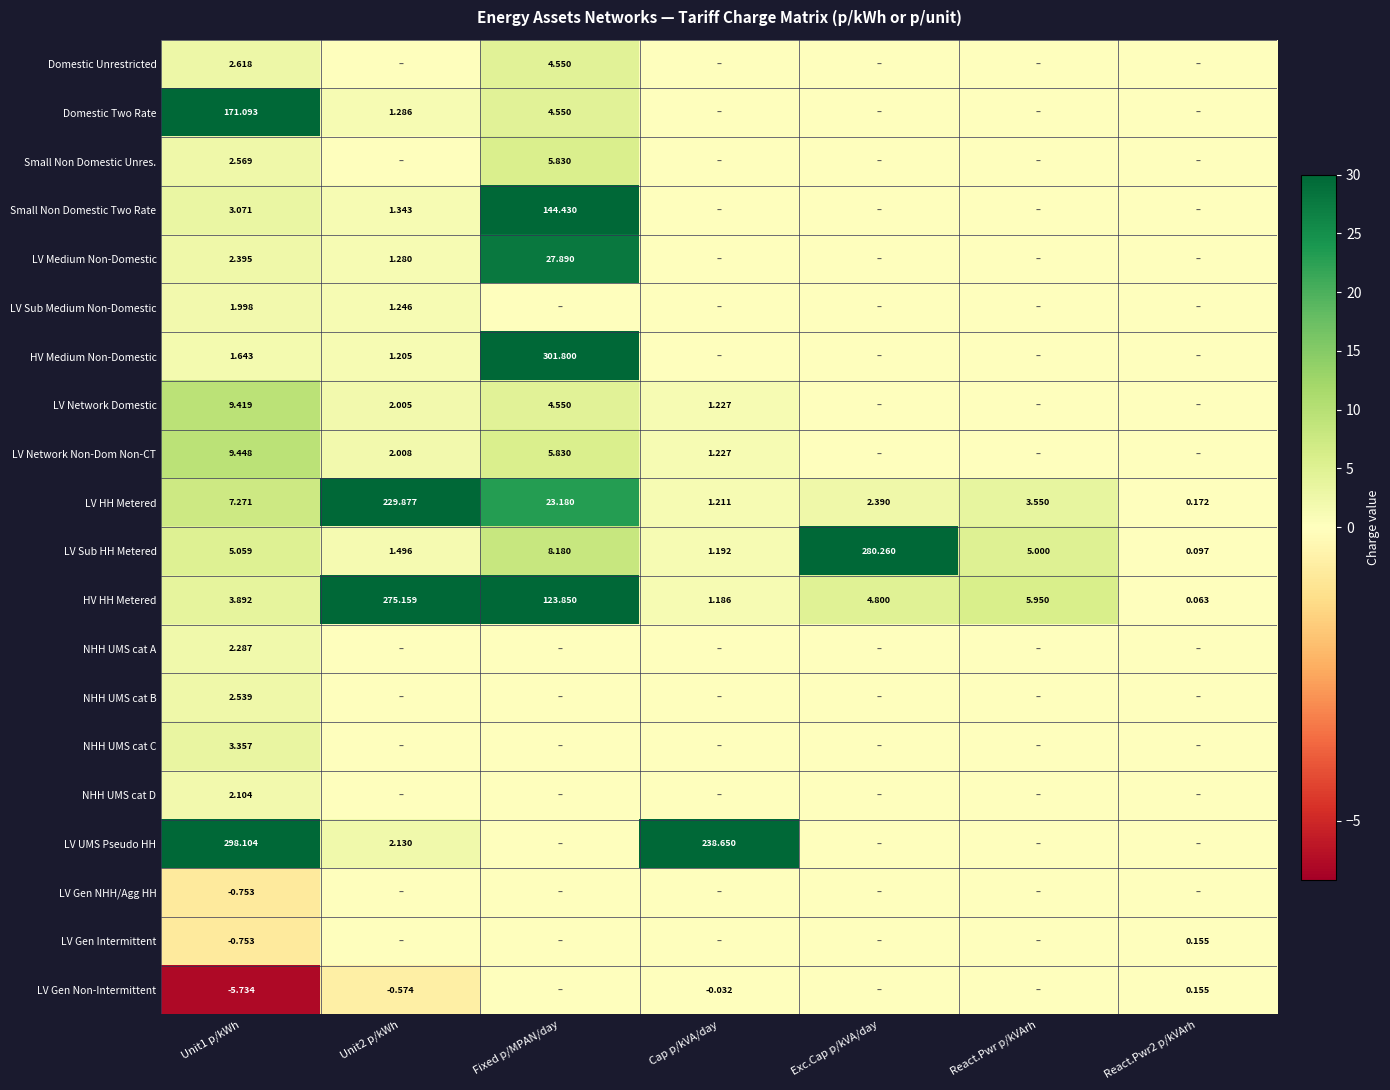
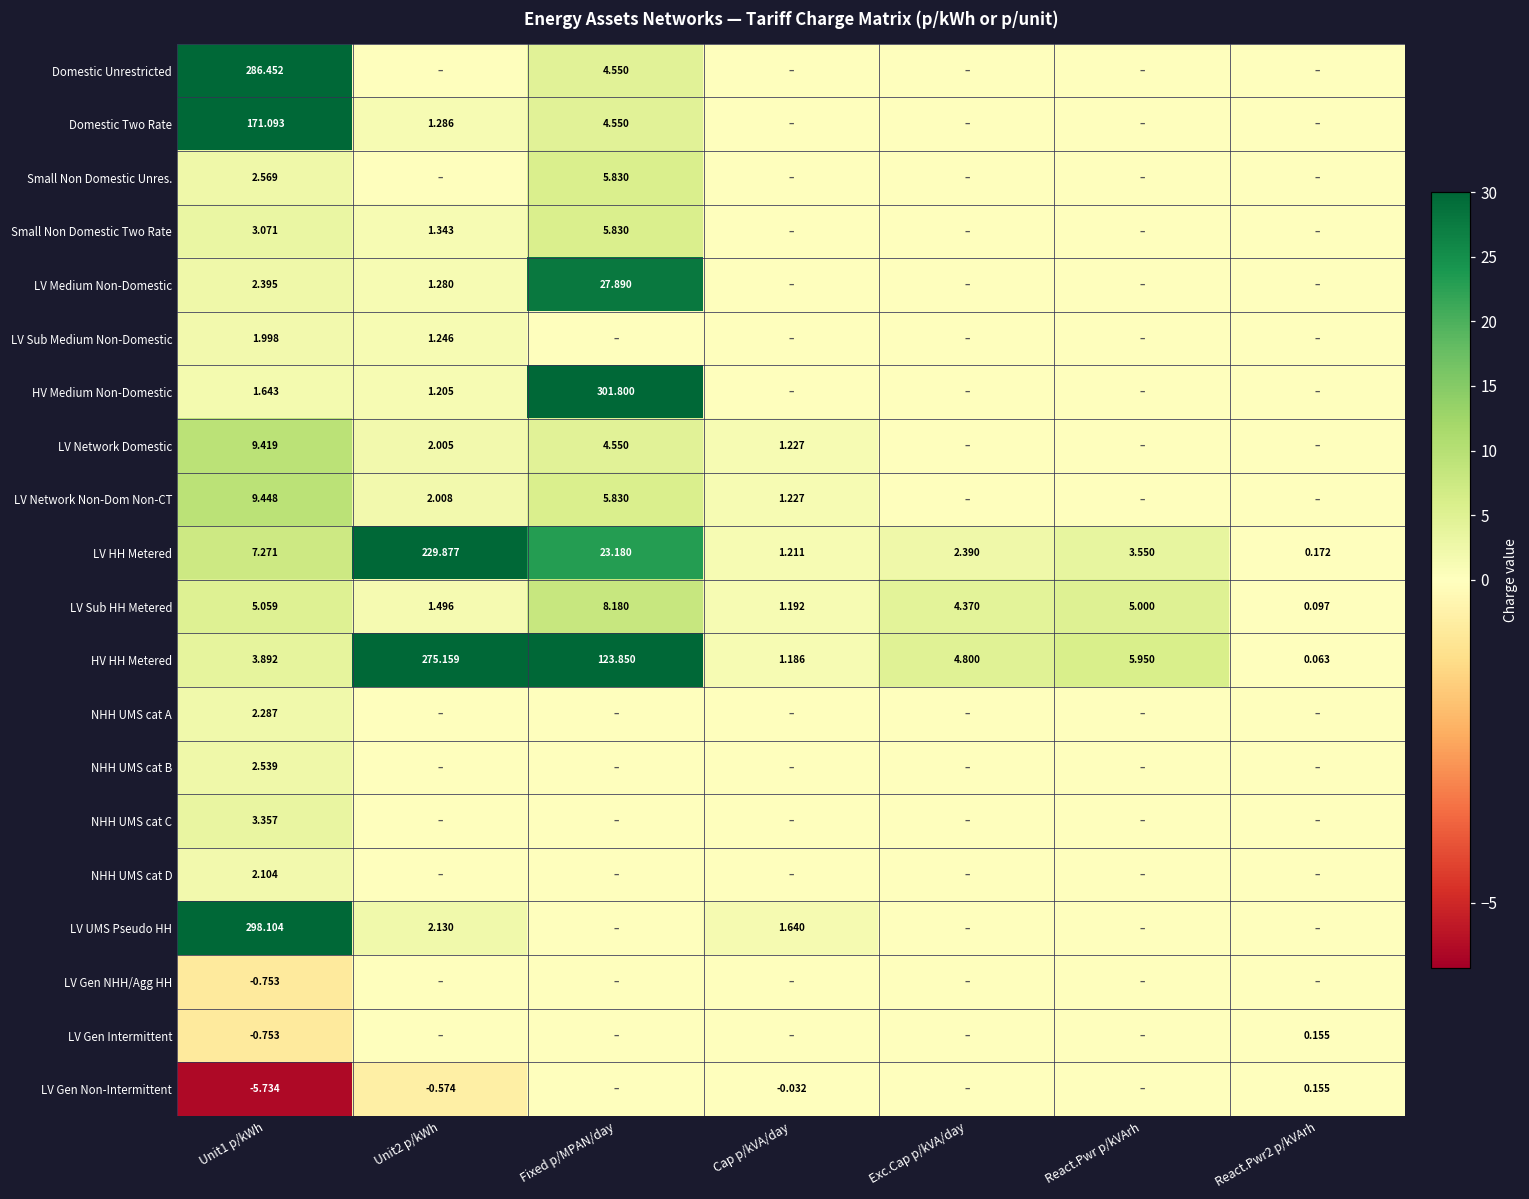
Domestic Unrestricted, Unit1 p/kWh: 2.618 -> 286.452
Small Non Domestic Two Rate, Fixed p/MPAN/day: 144.430 -> 5.830
LV Sub HH Metered, Exc.Cap p/kVA/day: 280.260 -> 4.370
LV UMS Pseudo HH, Cap p/kVA/day: 238.650 -> 1.640
